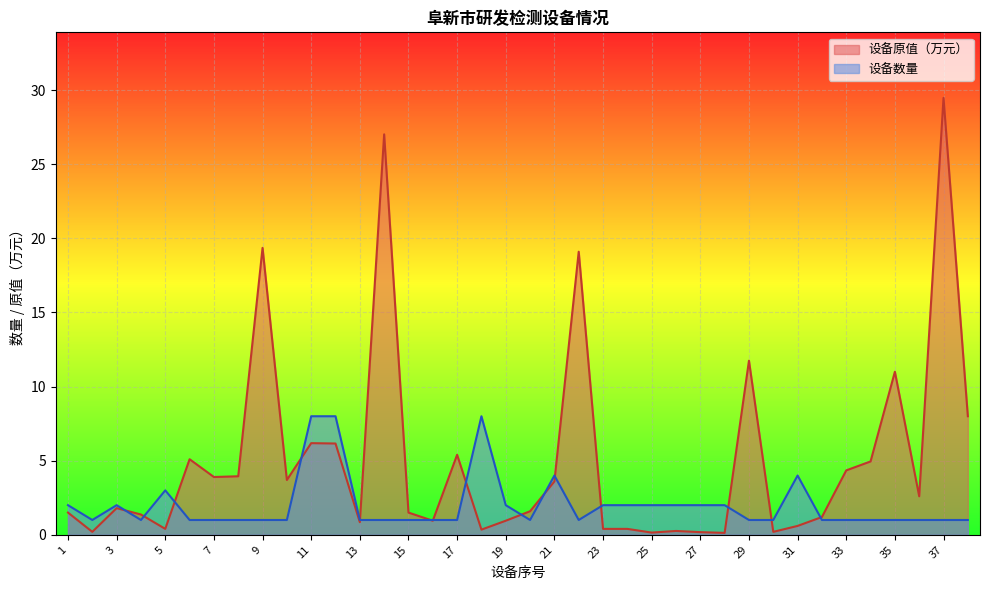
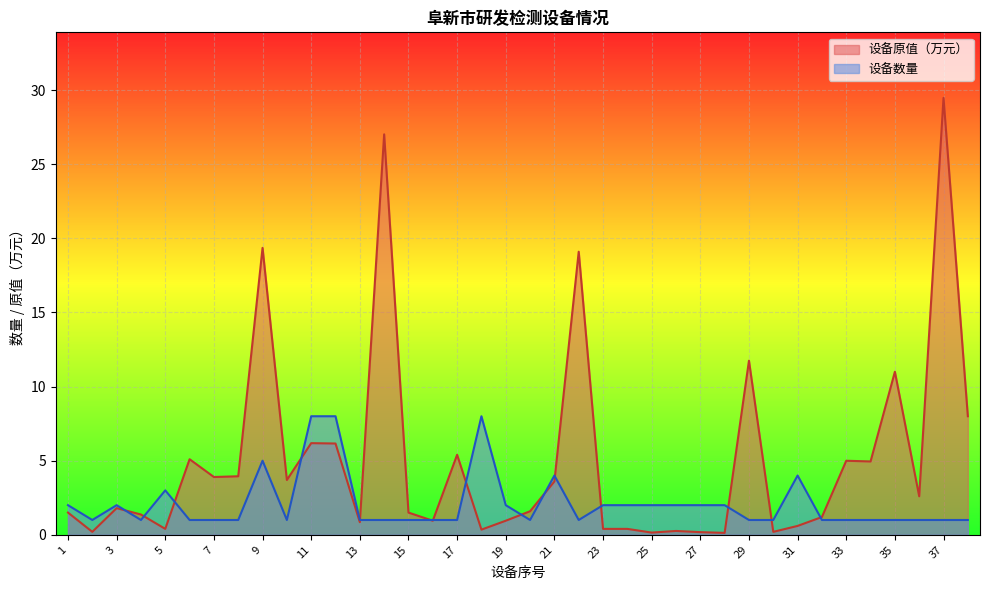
设备数量, 9: 1 -> 5
设备原值（万元）, 33: 4.3 -> 5.0
